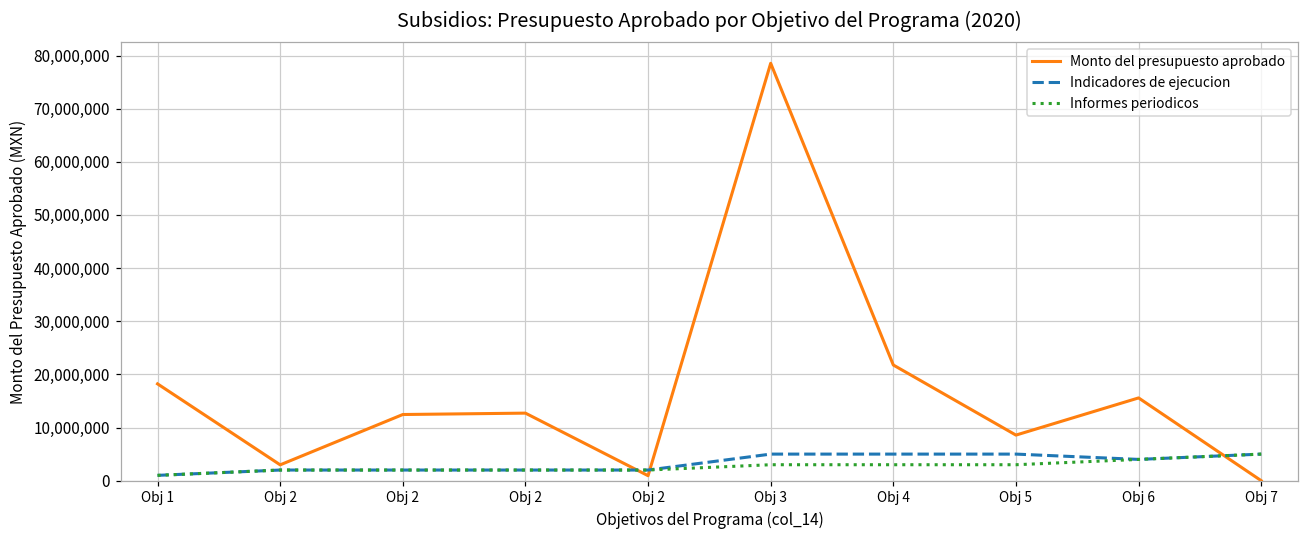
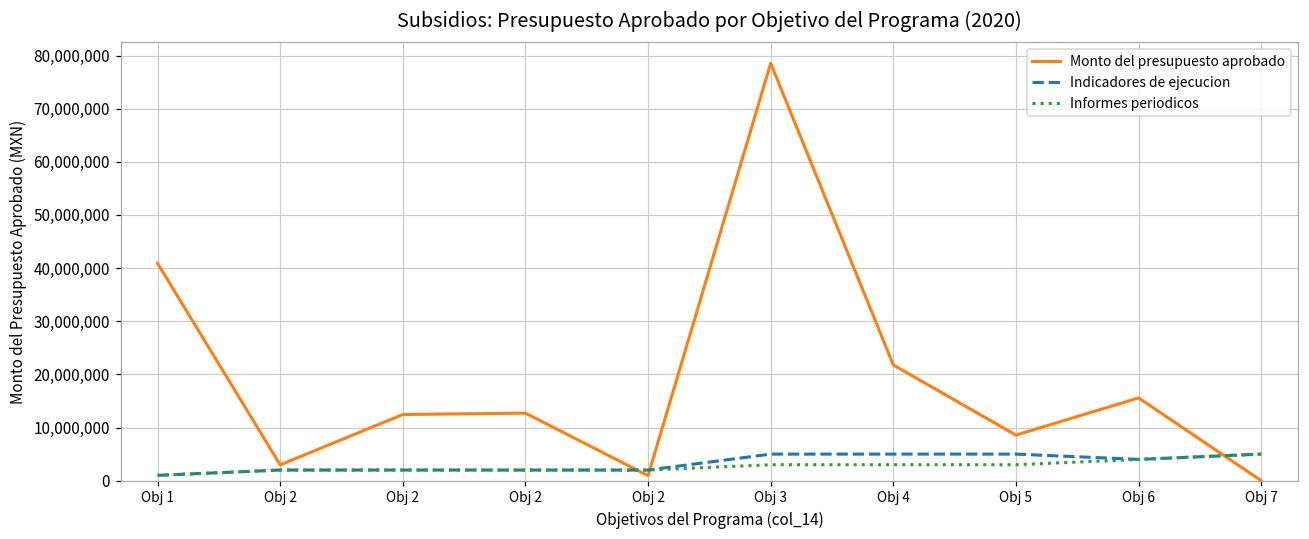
Monto del presupuesto aprobado, Obj 1: 18,000,000 -> 41,000,000
